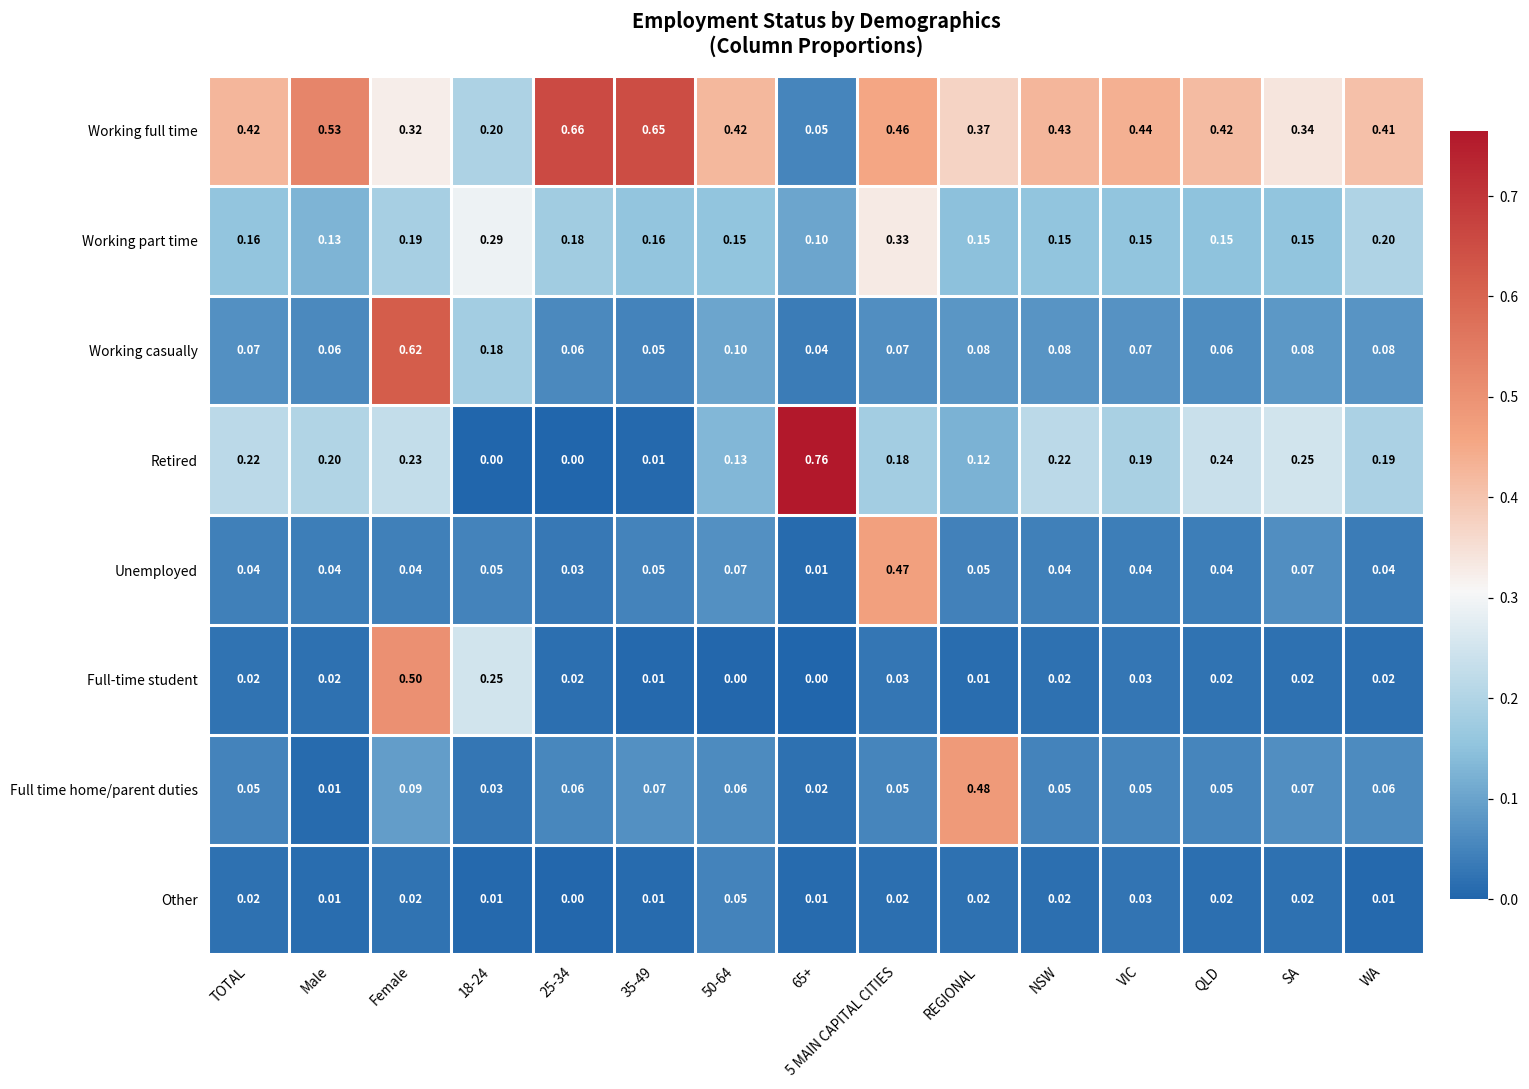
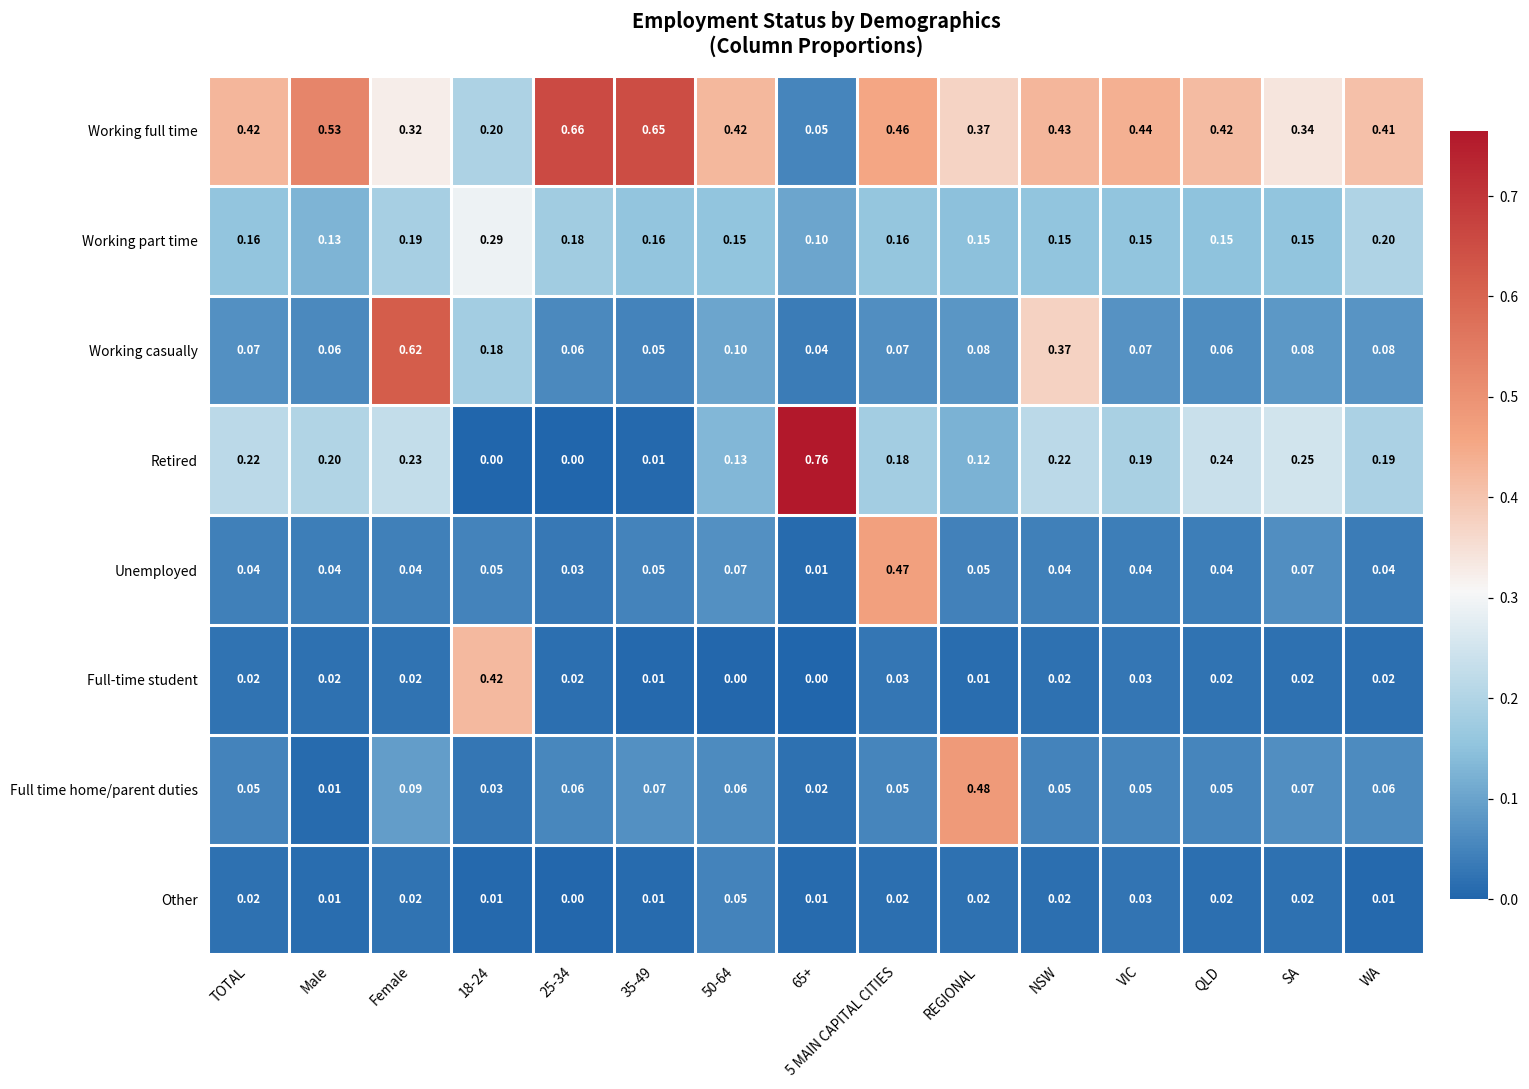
Working part time, 5 MAIN CAPITAL CITIES: 0.33 -> 0.16
Working casually, NSW: 0.08 -> 0.37
Full-time student, Female: 0.50 -> 0.02
Full-time student, 18-24: 0.25 -> 0.42
